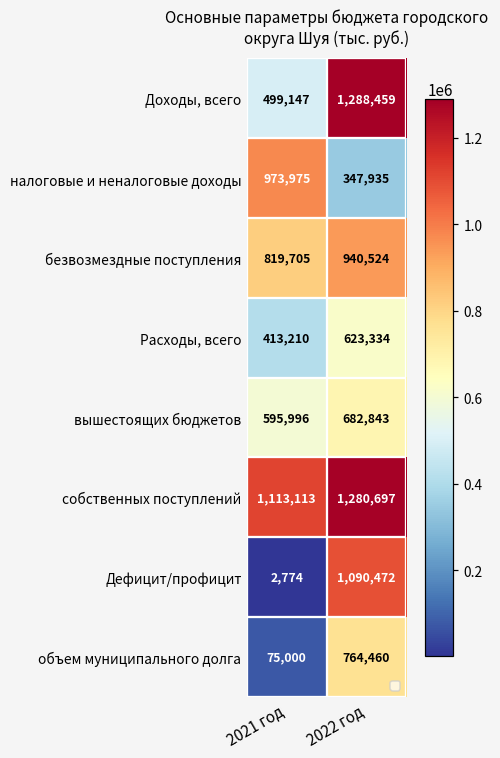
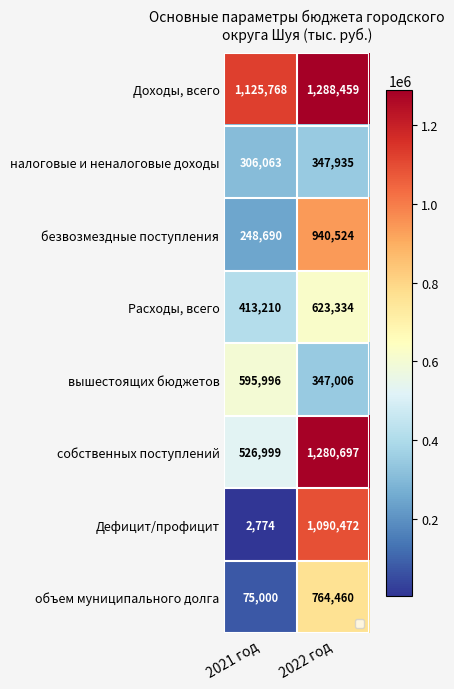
Доходы, всего, 2021 год: 499,147 -> 1,125,768
налоговые и неналоговые доходы, 2021 год: 973,975 -> 306,063
безвозмездные поступления, 2021 год: 819,705 -> 248,690
вышестоящих бюджетов, 2022 год: 682,843 -> 347,006
собственных поступлений, 2021 год: 1,113,113 -> 526,999
